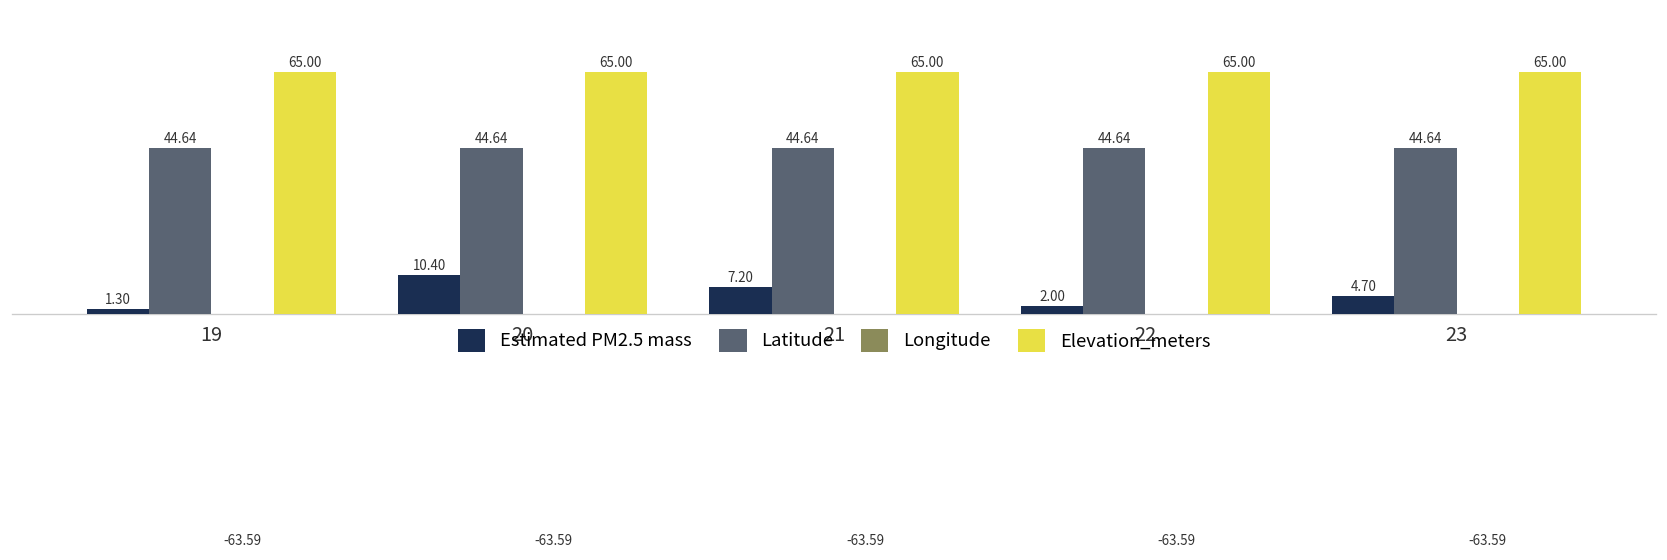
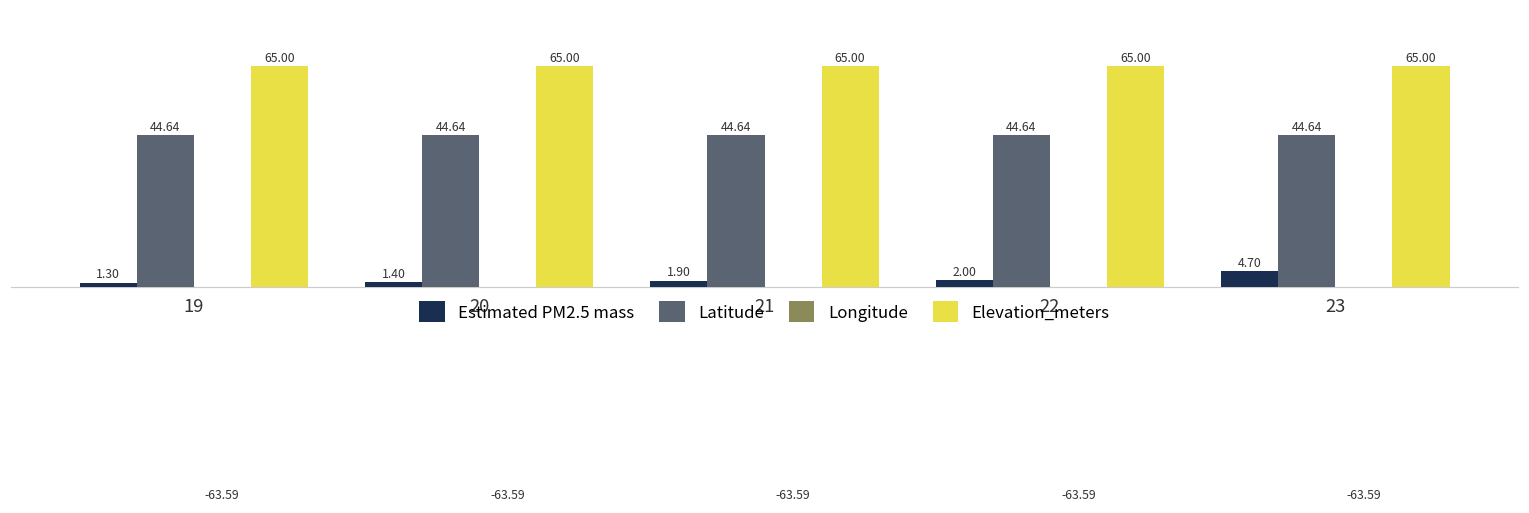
Estimated PM2.5 mass, 20: 10.40 -> 1.40
Estimated PM2.5 mass, 21: 7.20 -> 1.90
